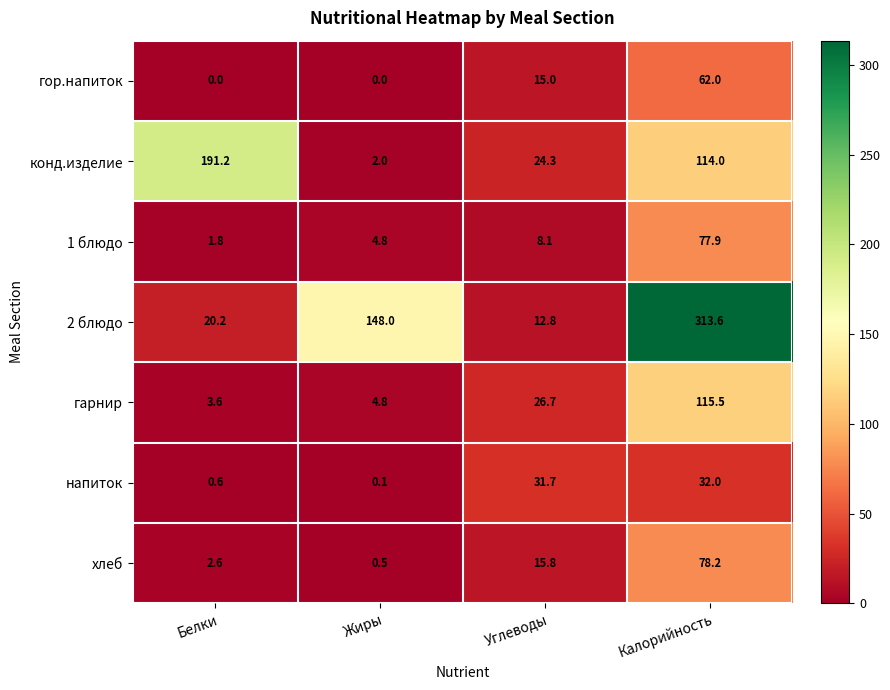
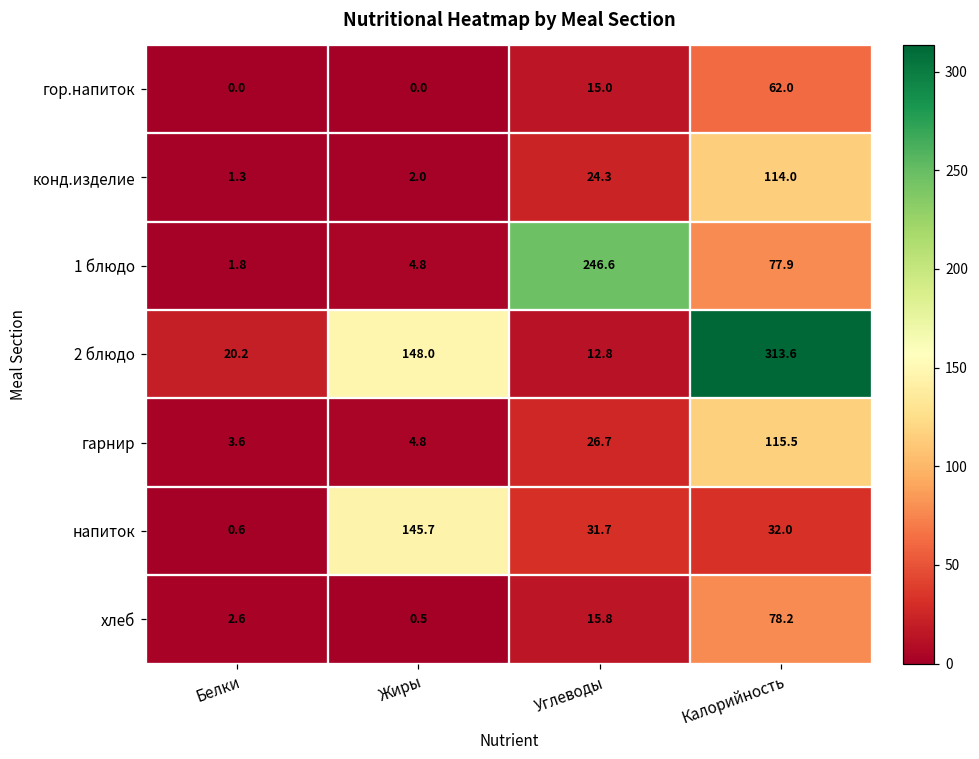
конд.изделие, Белки: 191.2 -> 1.3
1 блюдо, Углеводы: 8.1 -> 246.6
напиток, Жиры: 0.1 -> 145.7
